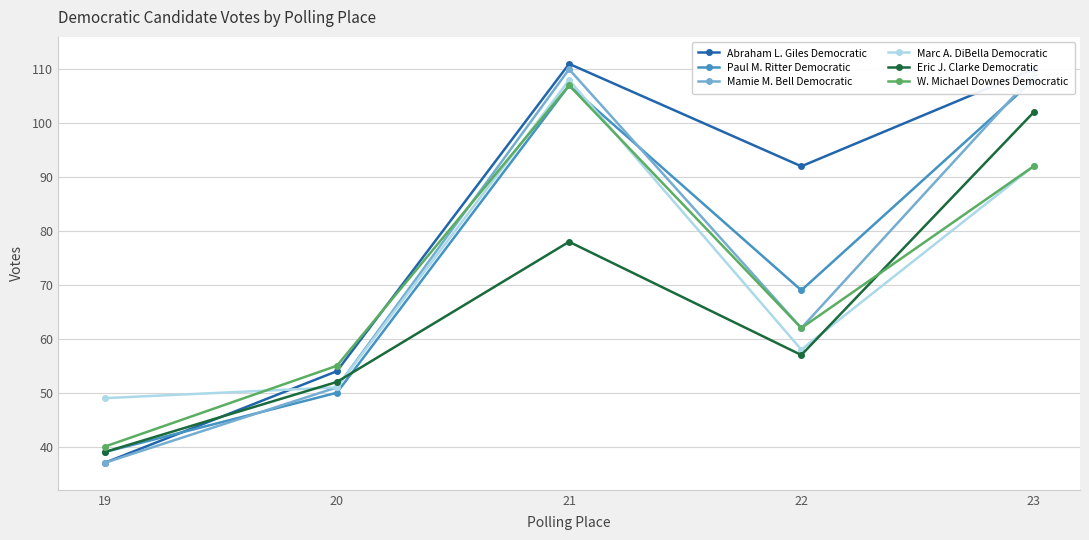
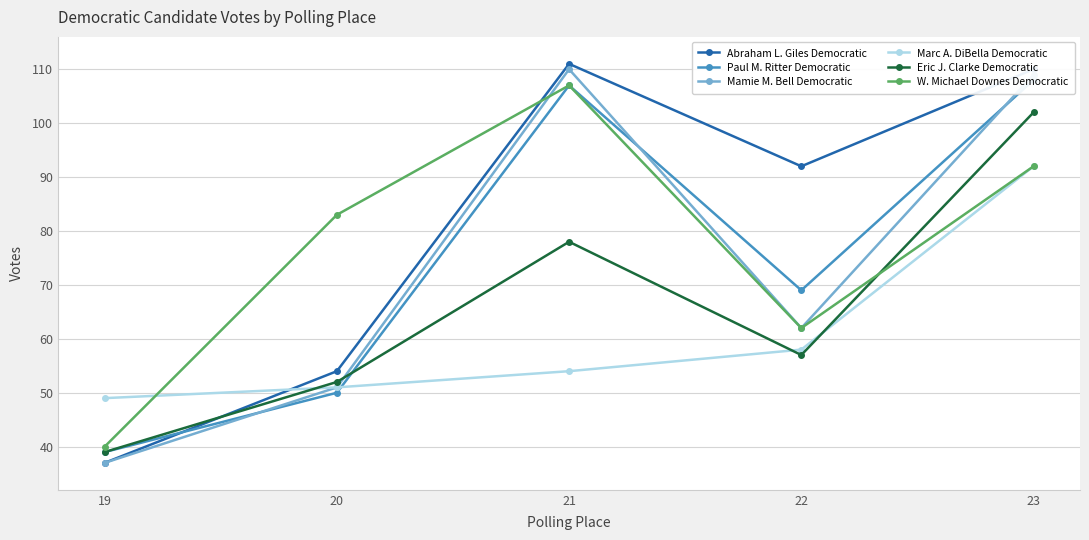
W. Michael Downes Democratic, 20: 55 -> 83
Marc A. DiBella Democratic, 21: 108 -> 54
